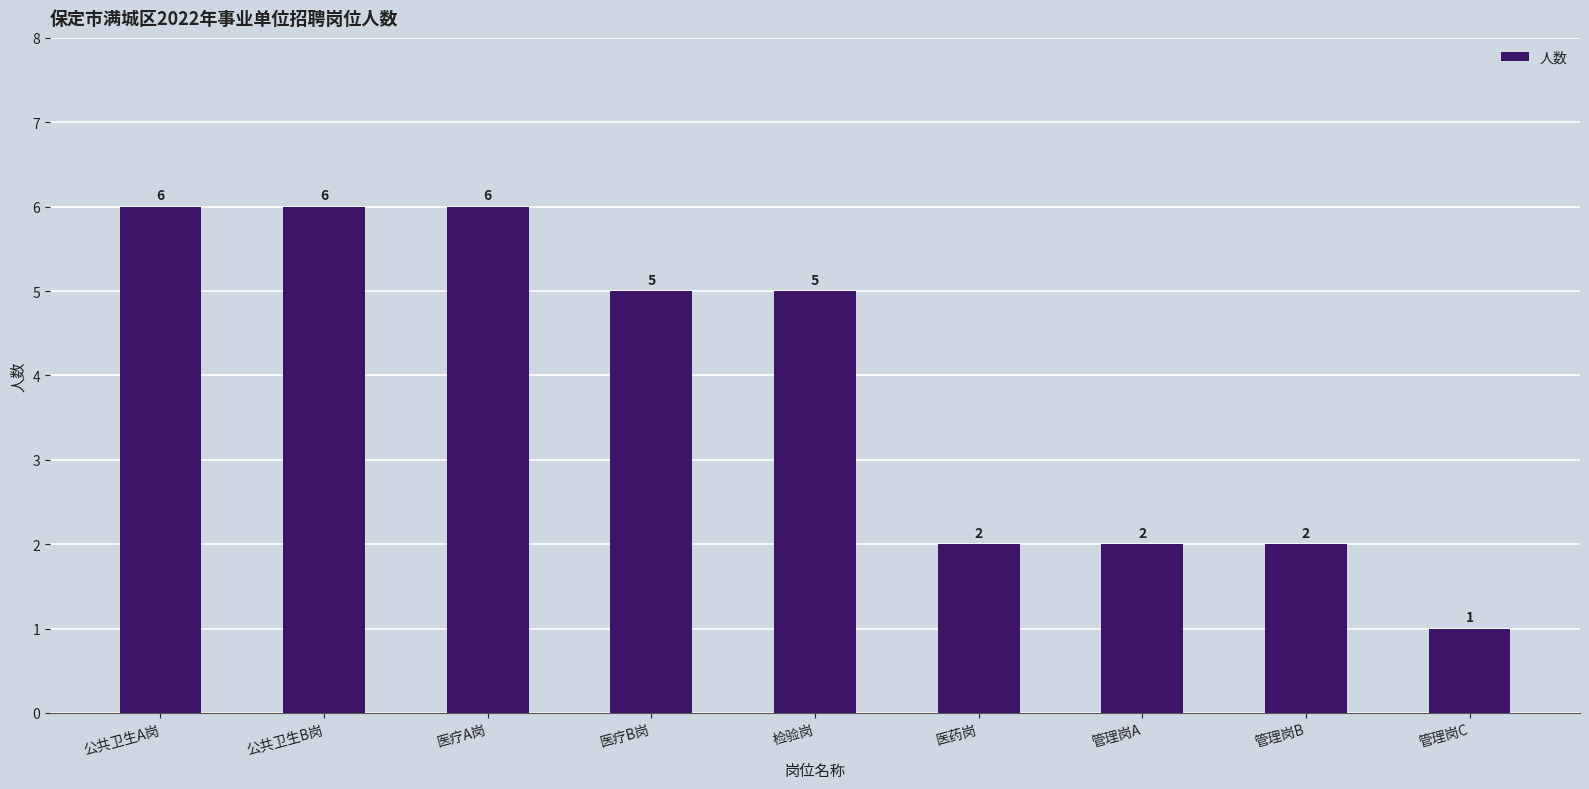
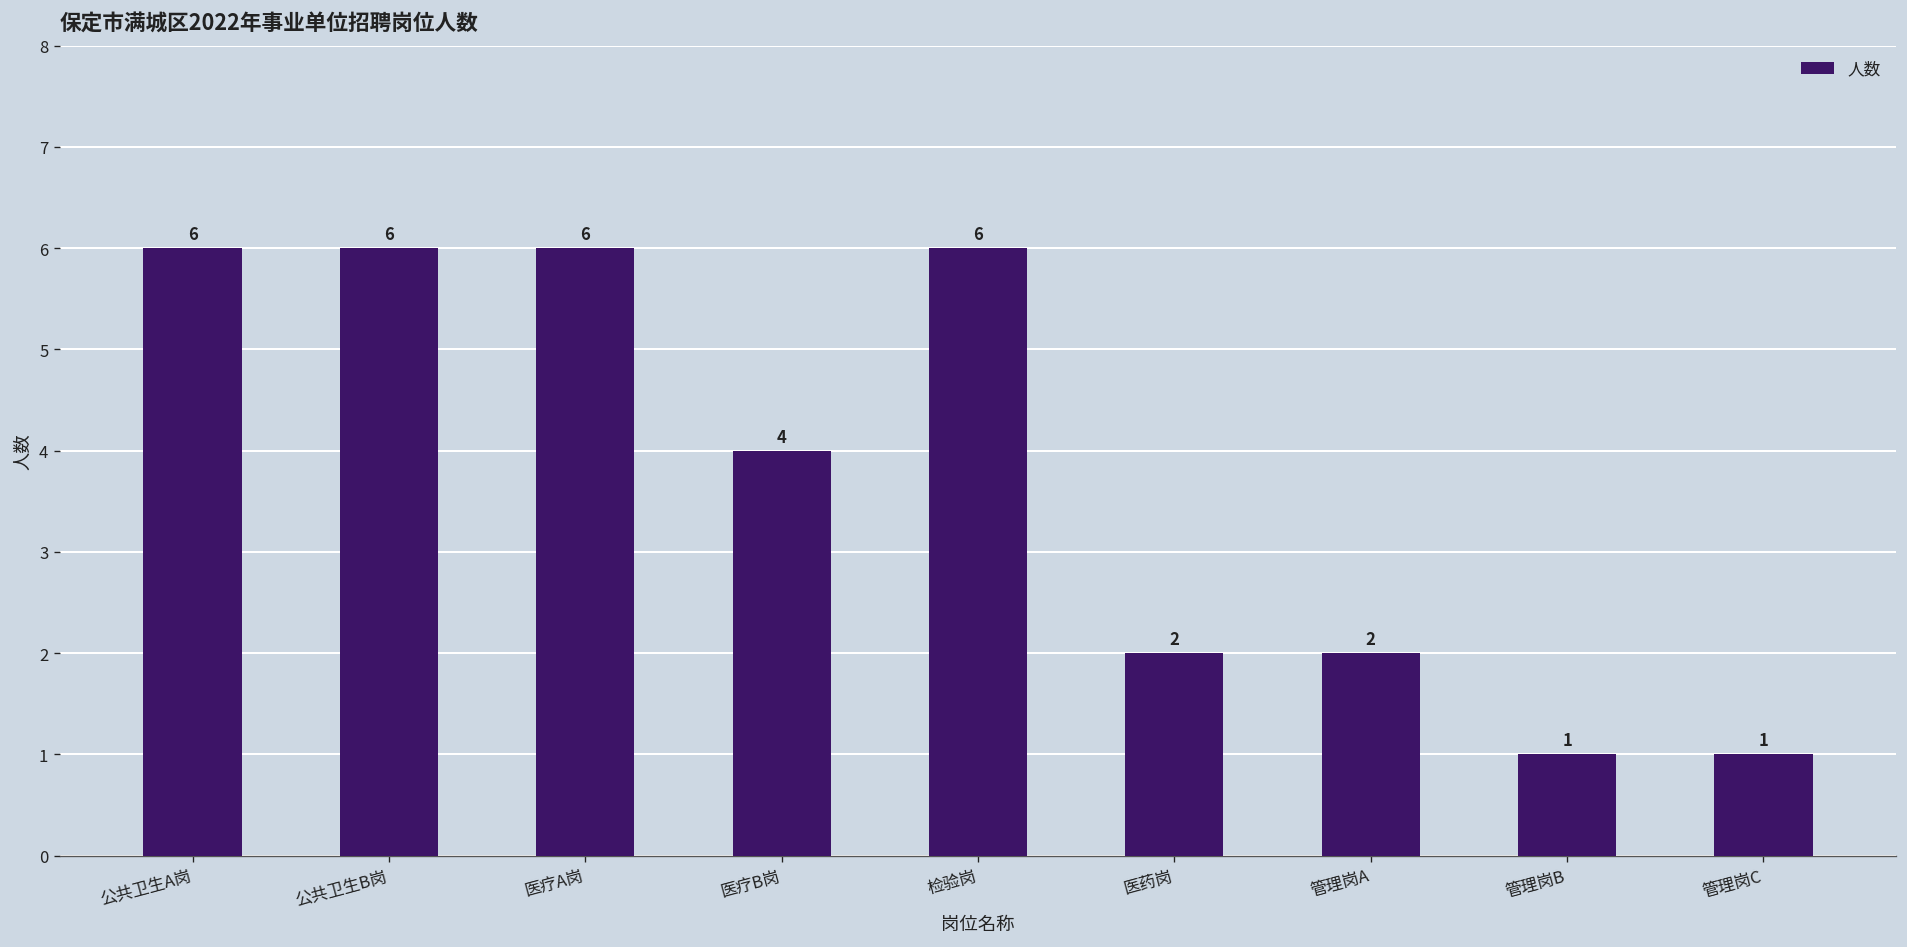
医疗B岗: 5 -> 4
检验岗: 5 -> 6
管理岗B: 2 -> 1
